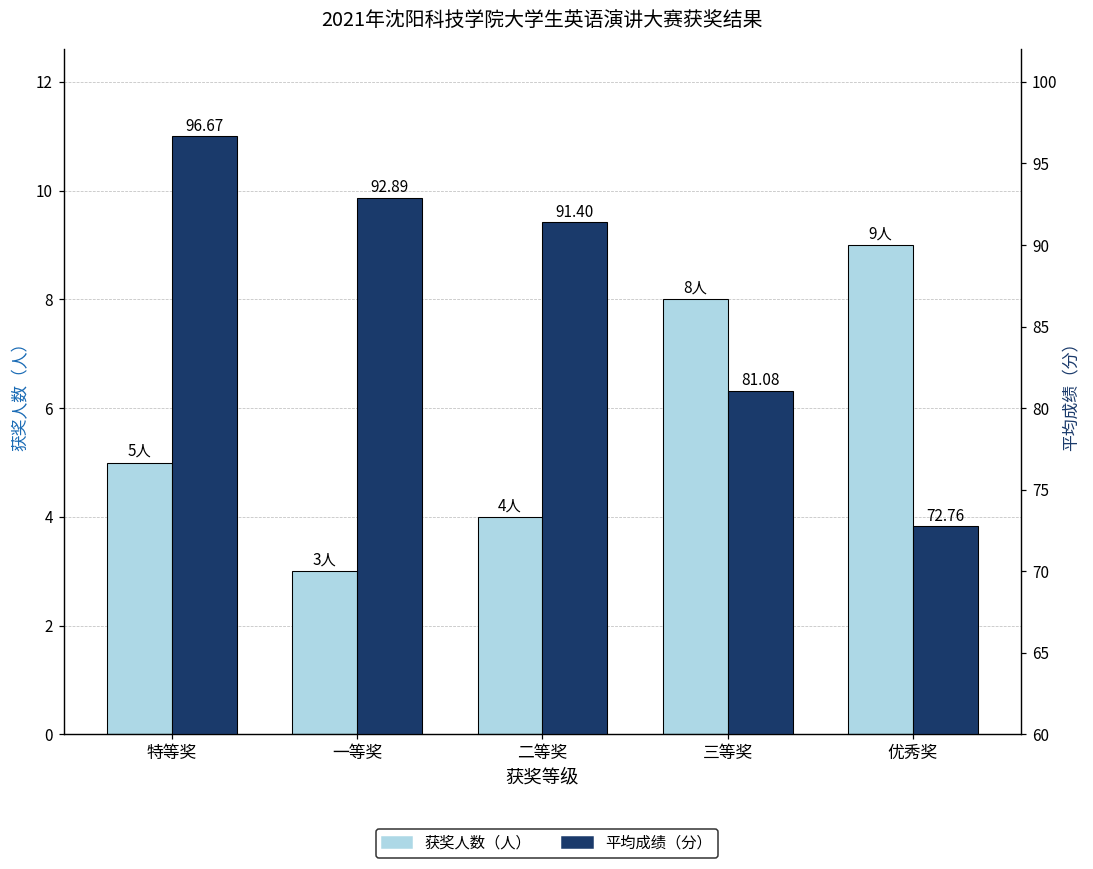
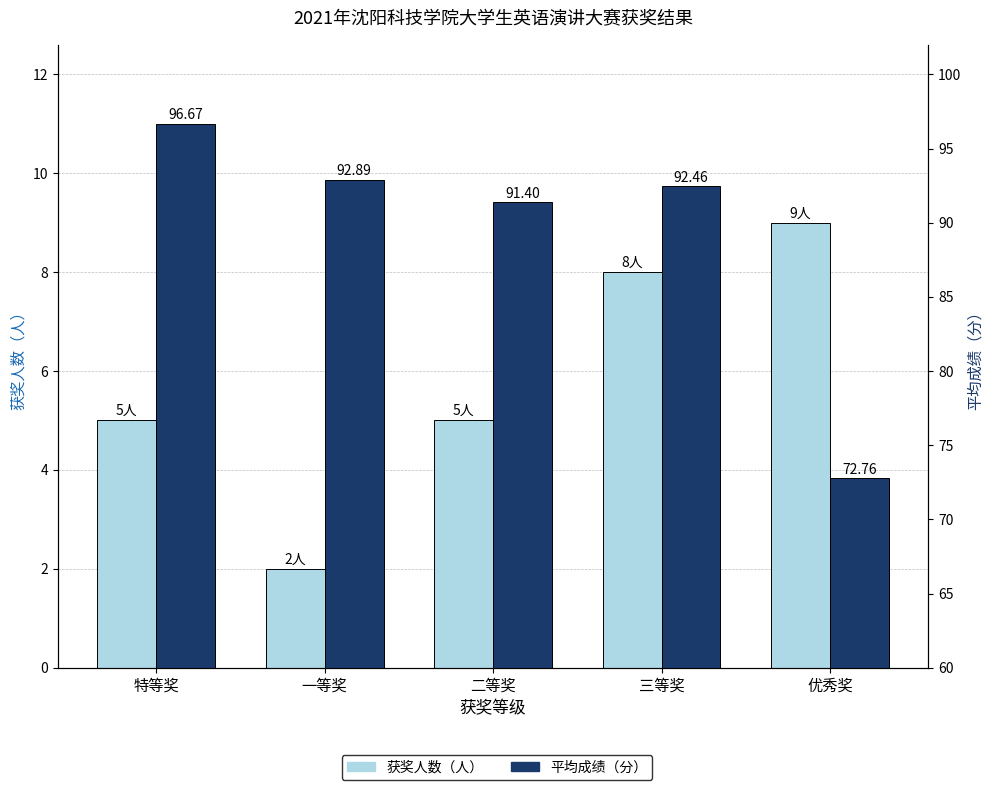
获奖人数（人）, 一等奖: 3人 -> 2人
获奖人数（人）, 二等奖: 4人 -> 5人
平均成绩（分）, 三等奖: 81.08 -> 92.46
